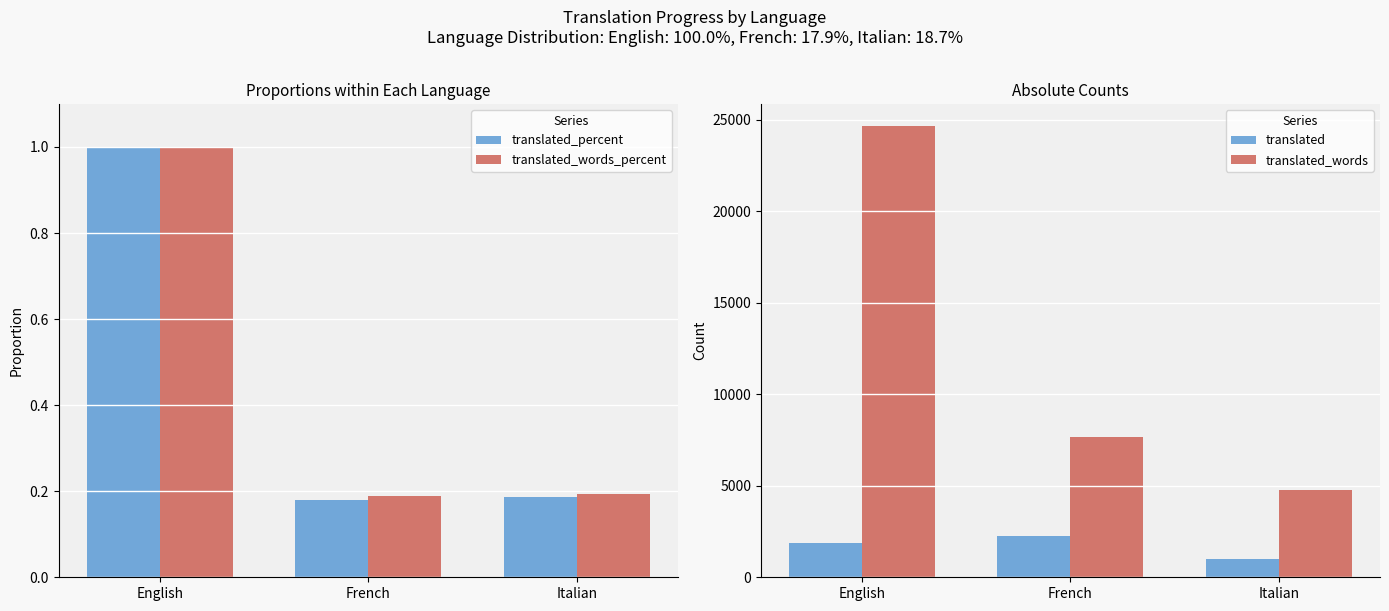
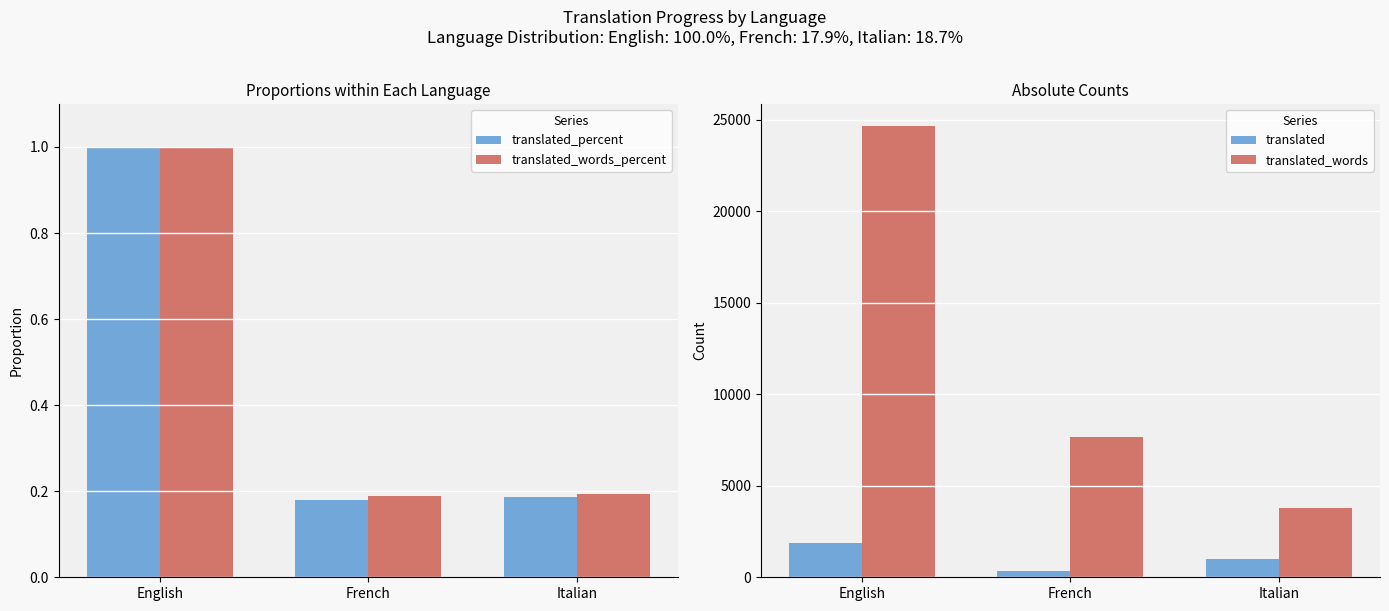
Absolute Counts, translated, French: 2300 -> 300
Absolute Counts, translated_words, Italian: 4800 -> 3800
